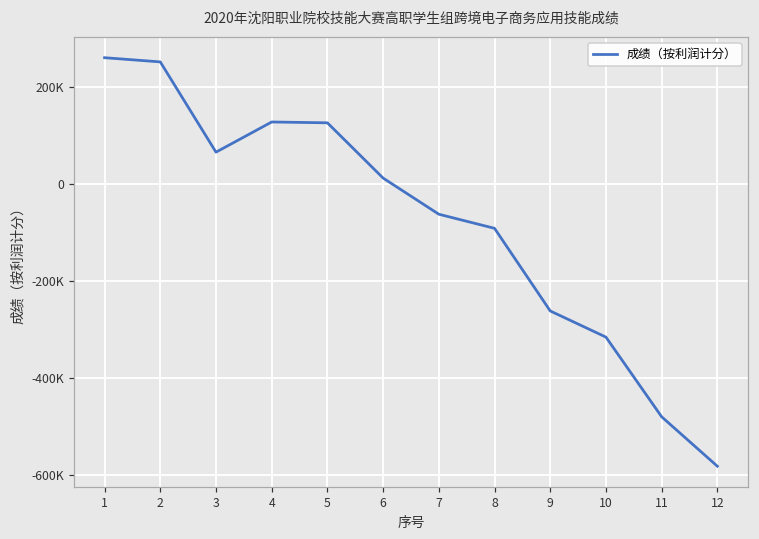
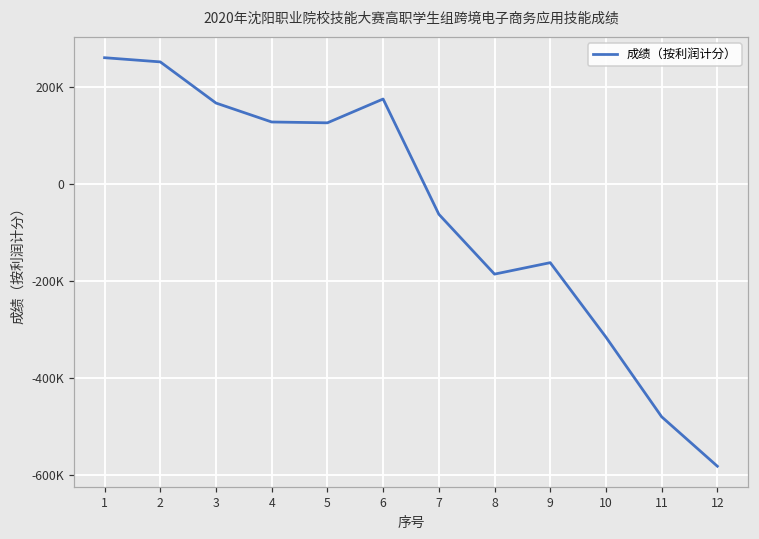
3: 60000 -> 170000
6: 10000 -> 170000
8: -90000 -> -190000
9: -260000 -> -160000
